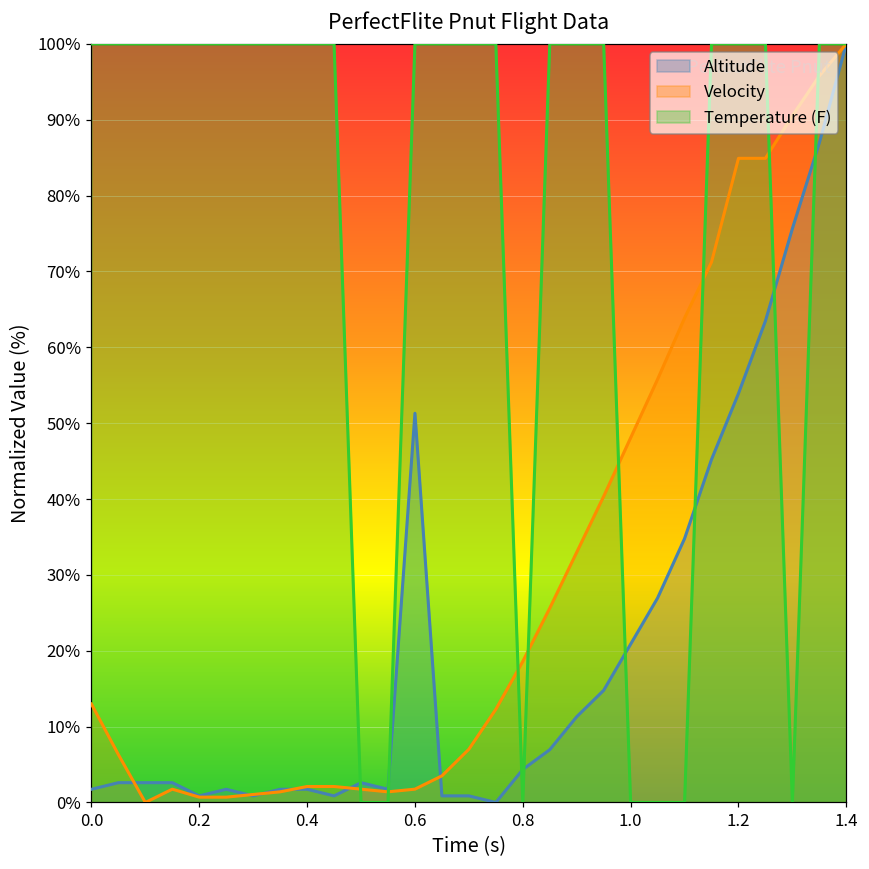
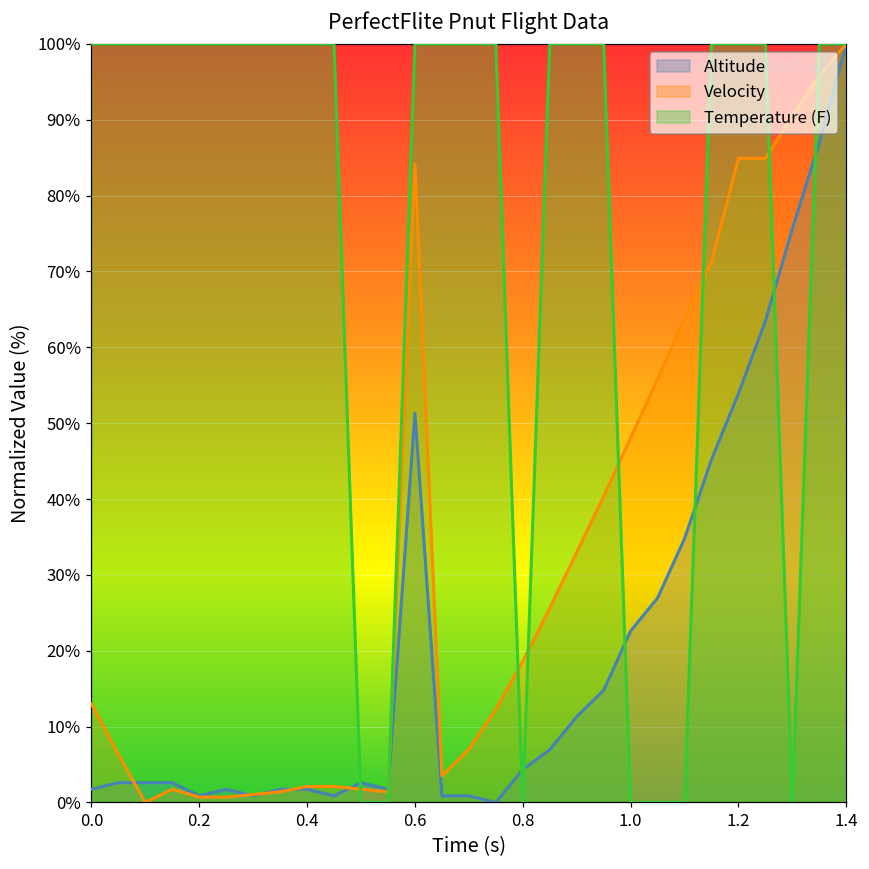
Velocity, 0.6: 2% -> 84%
Altitude, 1.0: 21% -> 23%
